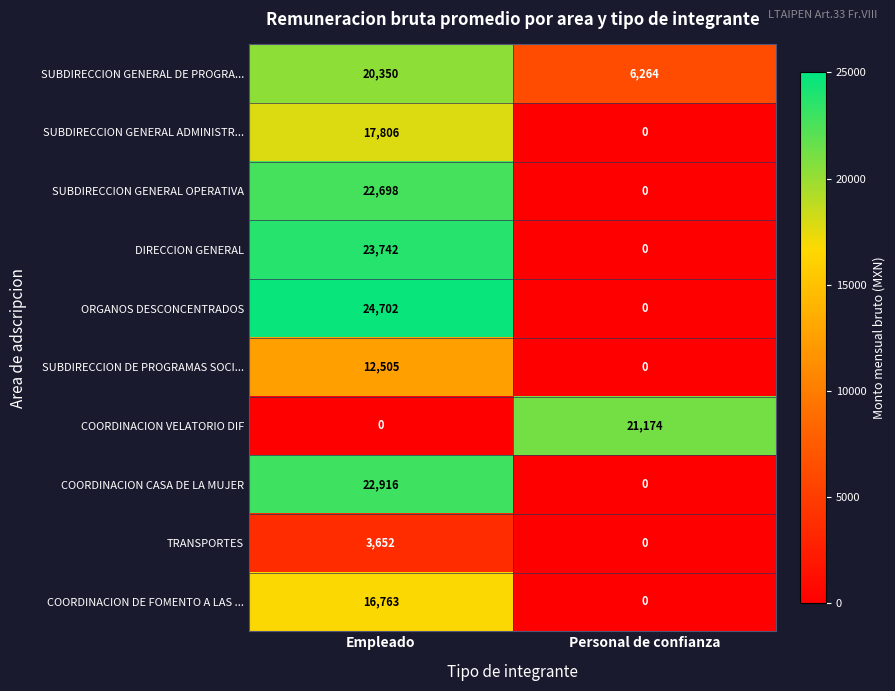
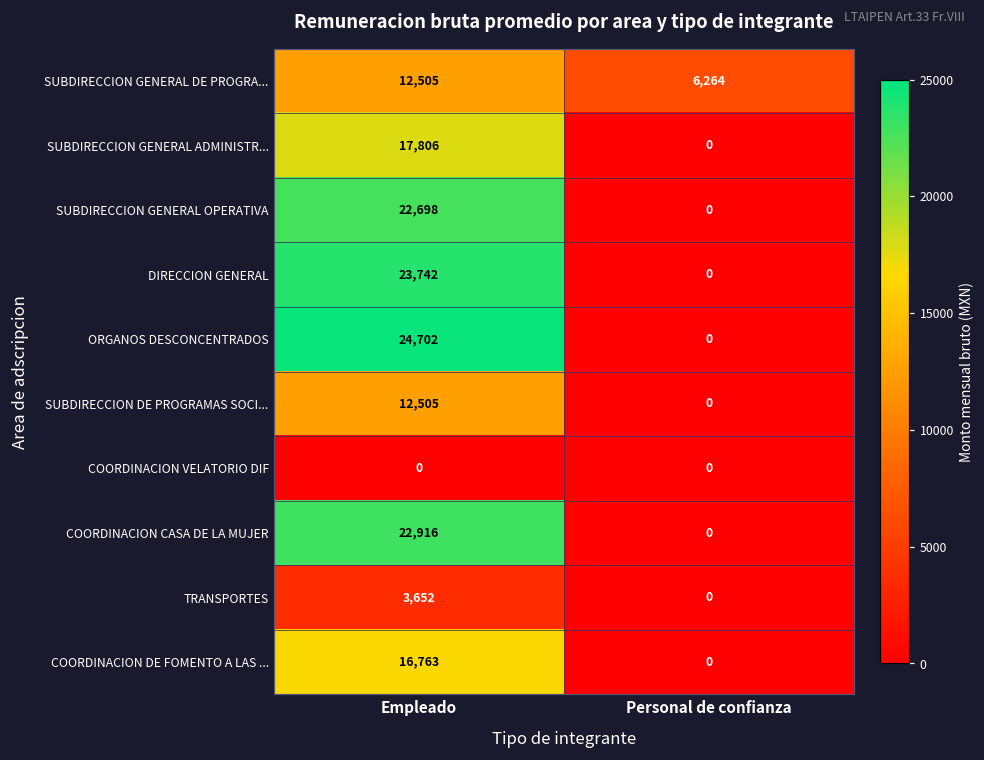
SUBDIRECCION GENERAL DE PROGRA..., Empleado: 20,350 -> 12,505
COORDINACION VELATORIO DIF, Personal de confianza: 21,174 -> 0
